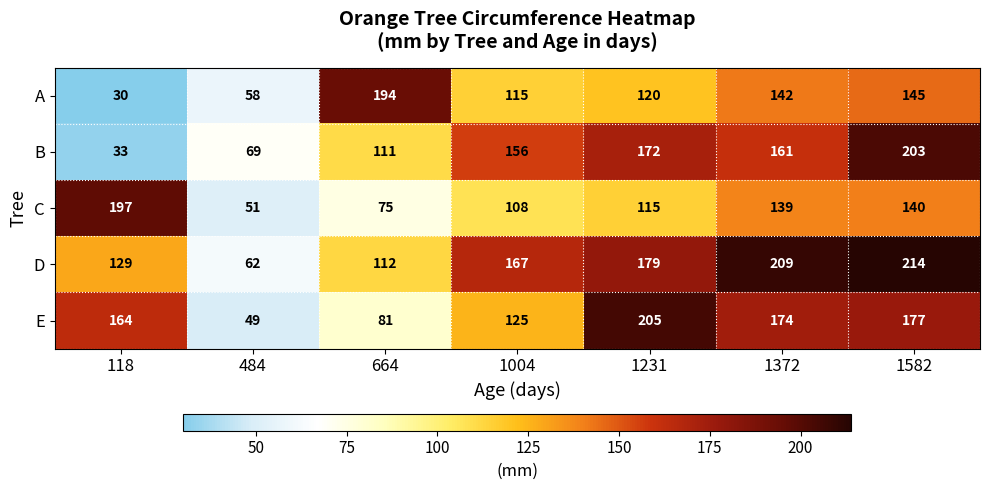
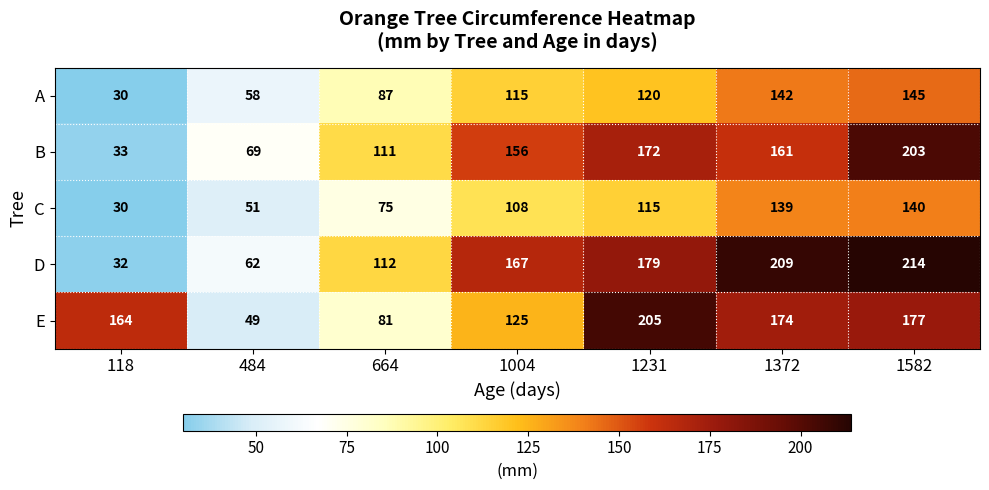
A, 664: 194 -> 87
C, 118: 197 -> 30
D, 118: 129 -> 32
